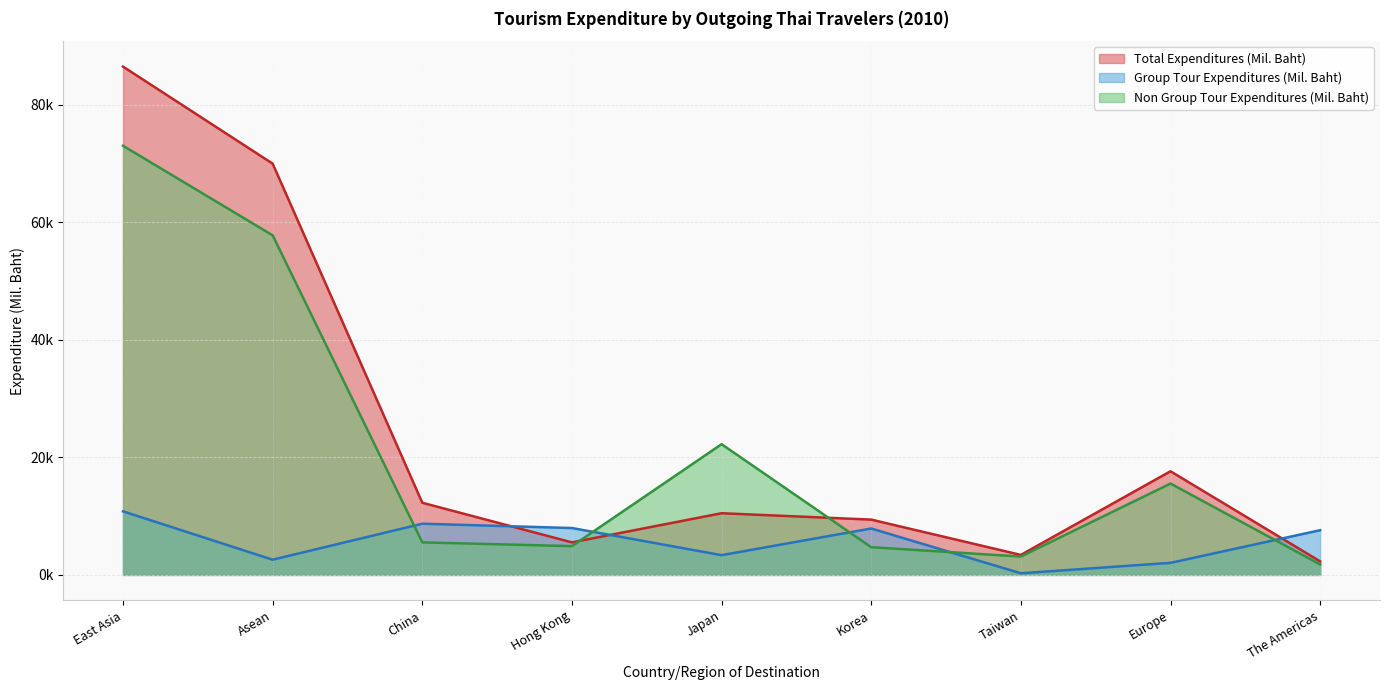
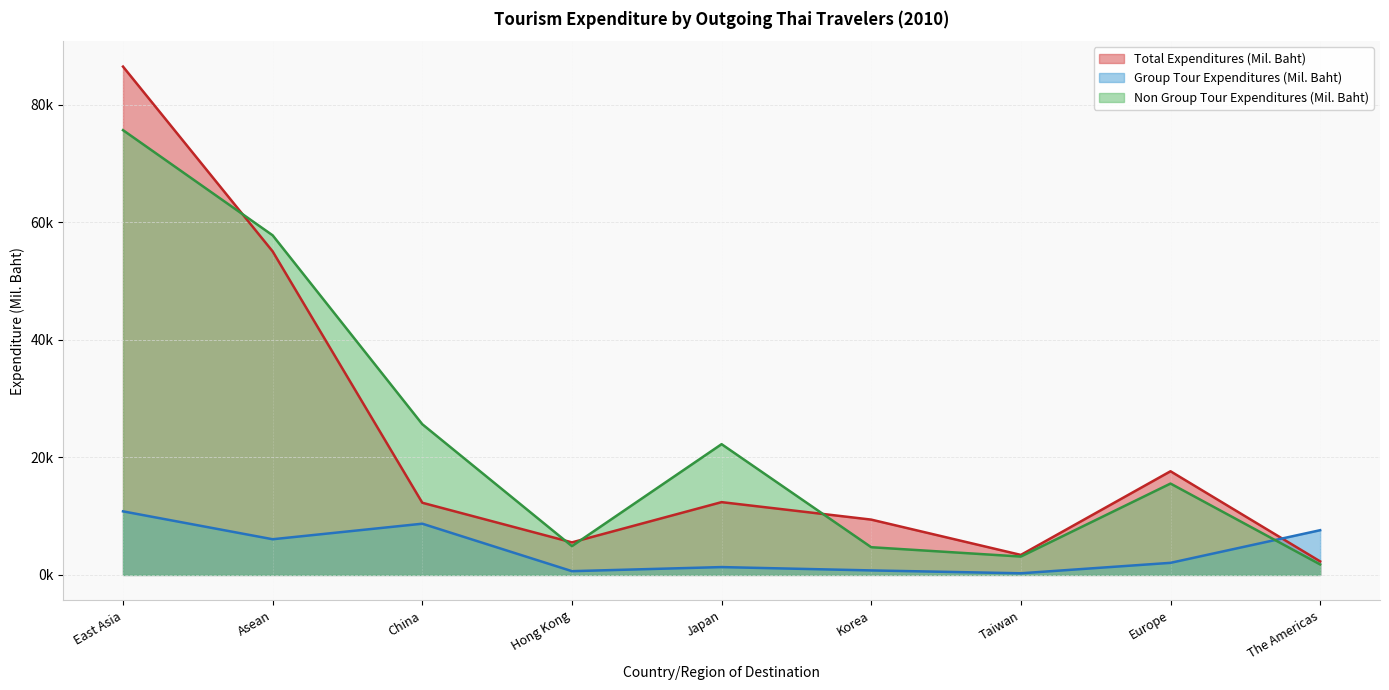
Non Group Tour Expenditures (Mil. Baht), East Asia: 73000 -> 76000
Total Expenditures (Mil. Baht), Asean: 70000 -> 55000
Group Tour Expenditures (Mil. Baht), Asean: 3000 -> 6000
Non Group Tour Expenditures (Mil. Baht), China: 6000 -> 26000
Group Tour Expenditures (Mil. Baht), Hong Kong: 8000 -> 1000
Total Expenditures (Mil. Baht), Japan: 10000 -> 12000
Group Tour Expenditures (Mil. Baht), Japan: 3000 -> 1000
Group Tour Expenditures (Mil. Baht), Korea: 8000 -> 1000
